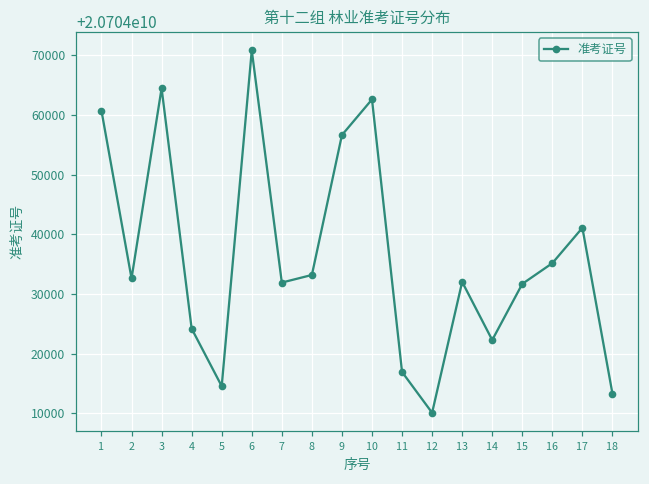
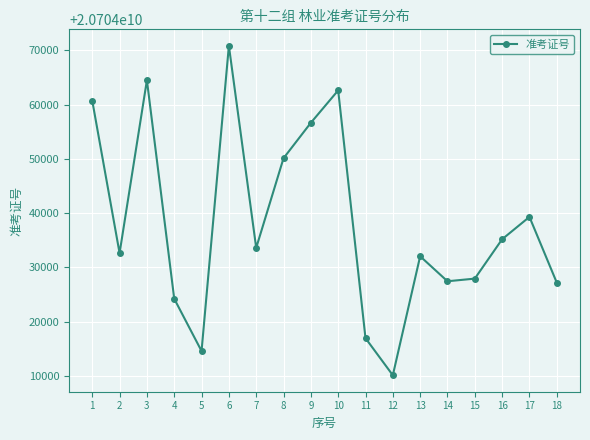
7: 20704032000 -> 20704034000
8: 20704033000 -> 20704050000
14: 20704022000 -> 20704027000
15: 20704032000 -> 20704028000
17: 20704041000 -> 20704039000
18: 20704013000 -> 20704027000
